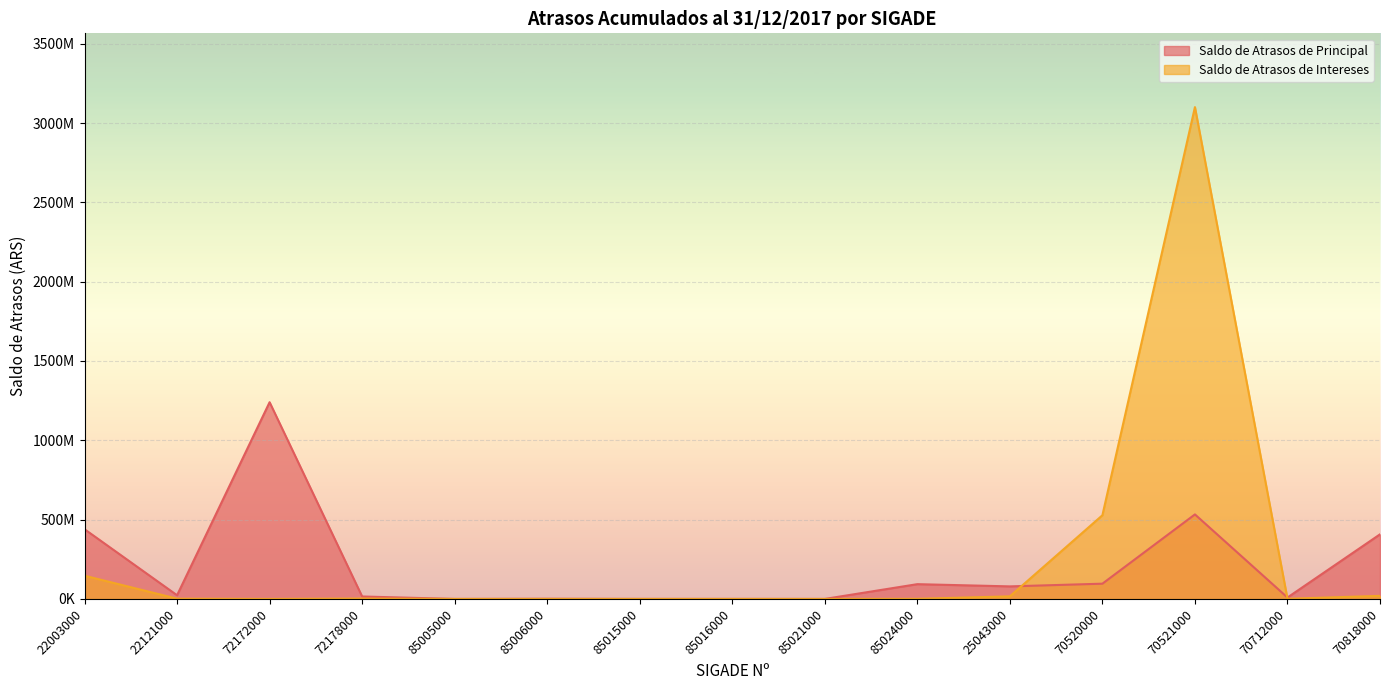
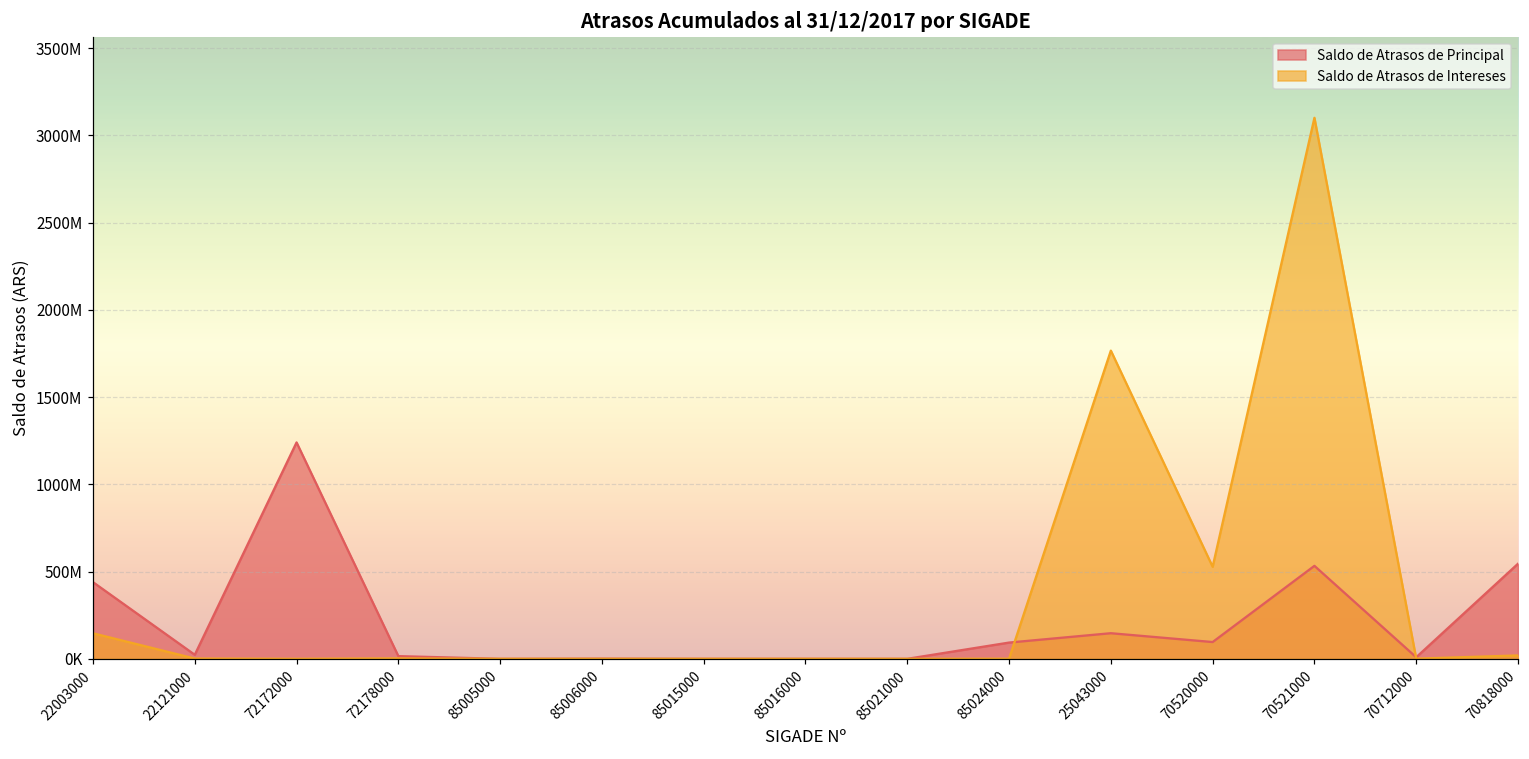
Saldo de Atrasos de Principal, 25043000: 80000000 -> 150000000
Saldo de Atrasos de Intereses, 25043000: 20000000 -> 1770000000
Saldo de Atrasos de Principal, 70818000: 410000000 -> 540000000
